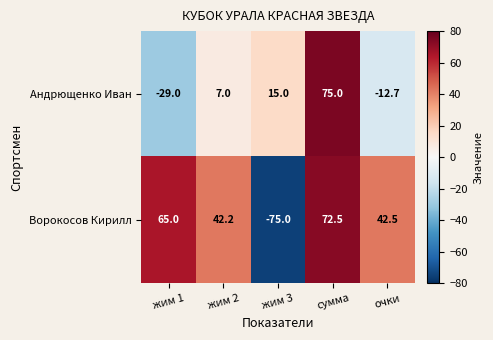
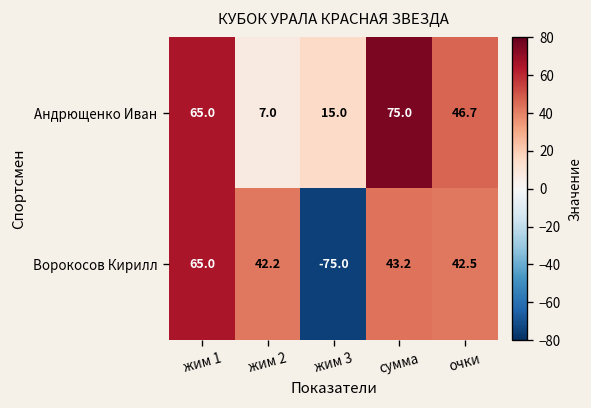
Андрющенко Иван, жим 1: -29.0 -> 65.0
Андрющенко Иван, очки: -12.7 -> 46.7
Ворокосов Кирилл, сумма: 72.5 -> 43.2
